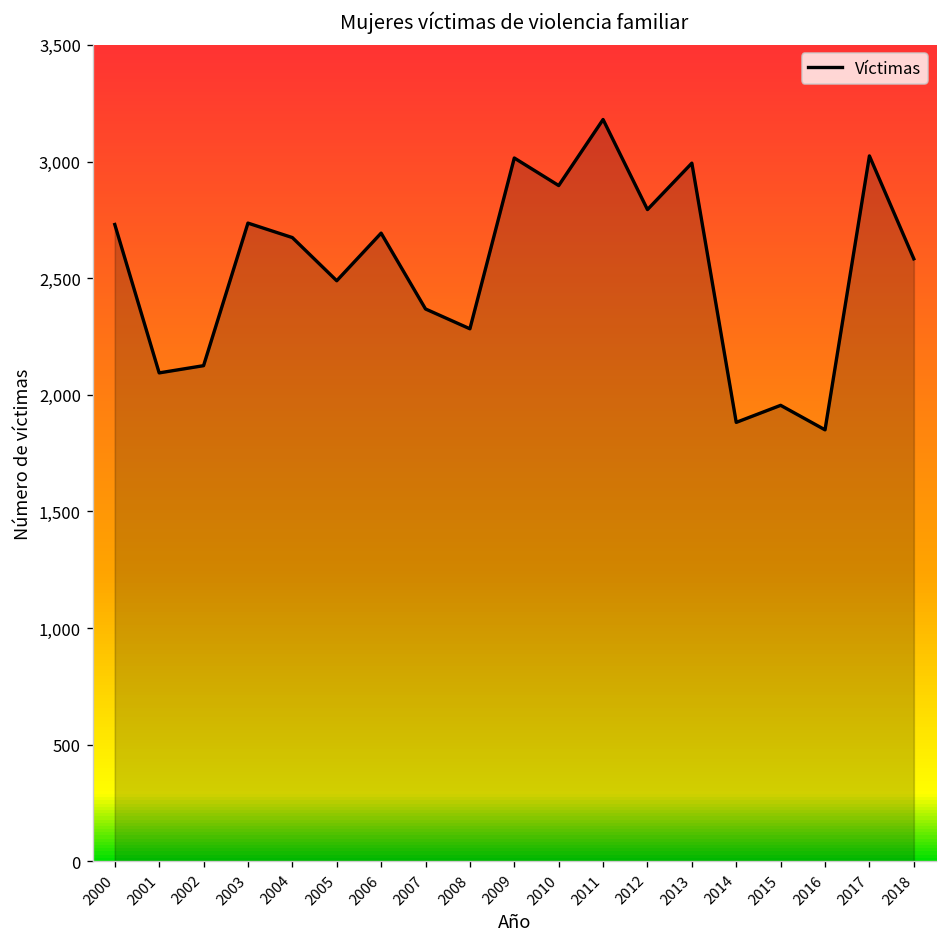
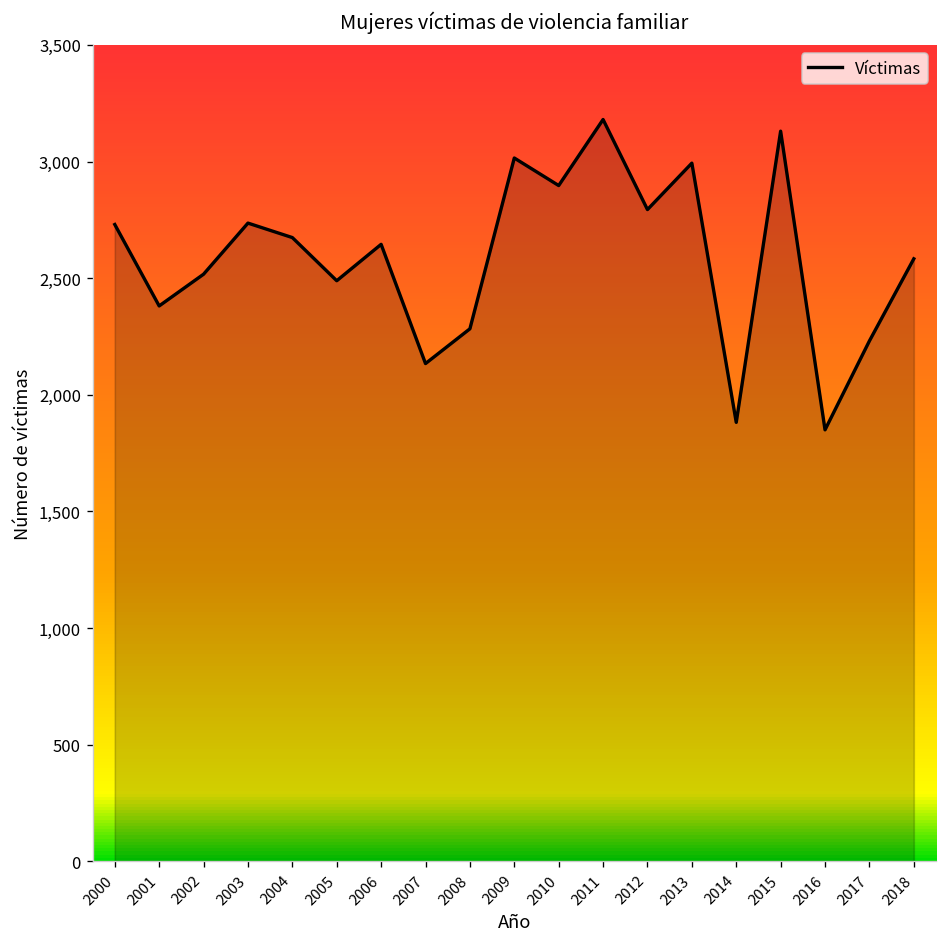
2001: 2,090 -> 2,380
2002: 2,130 -> 2,520
2006: 2,690 -> 2,650
2007: 2,370 -> 2,130
2015: 1,960 -> 3,130
2017: 3,020 -> 2,230
